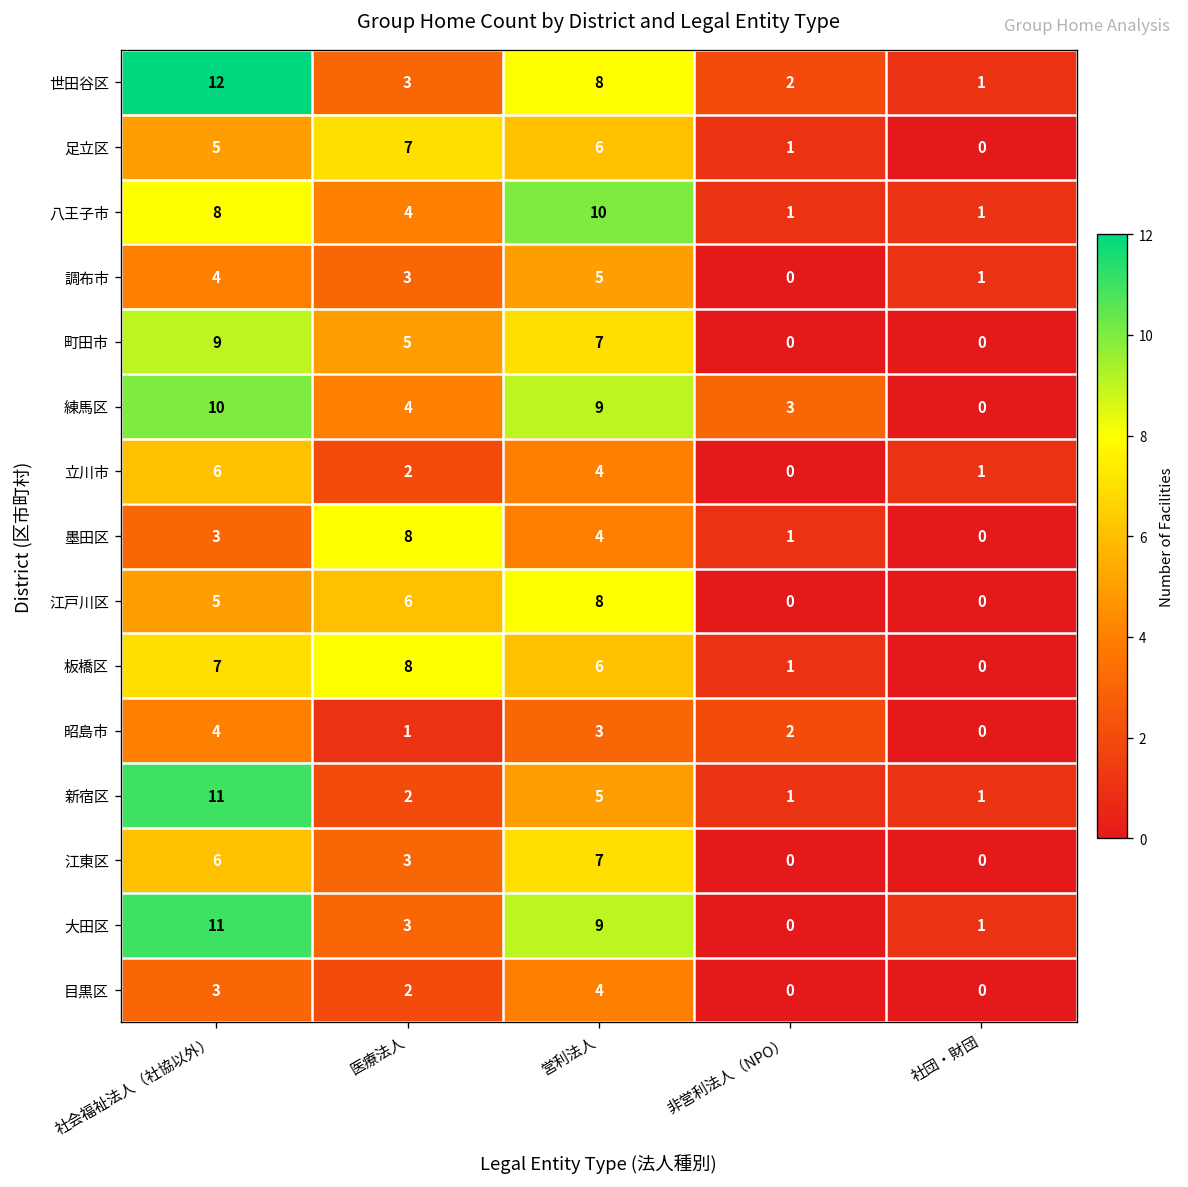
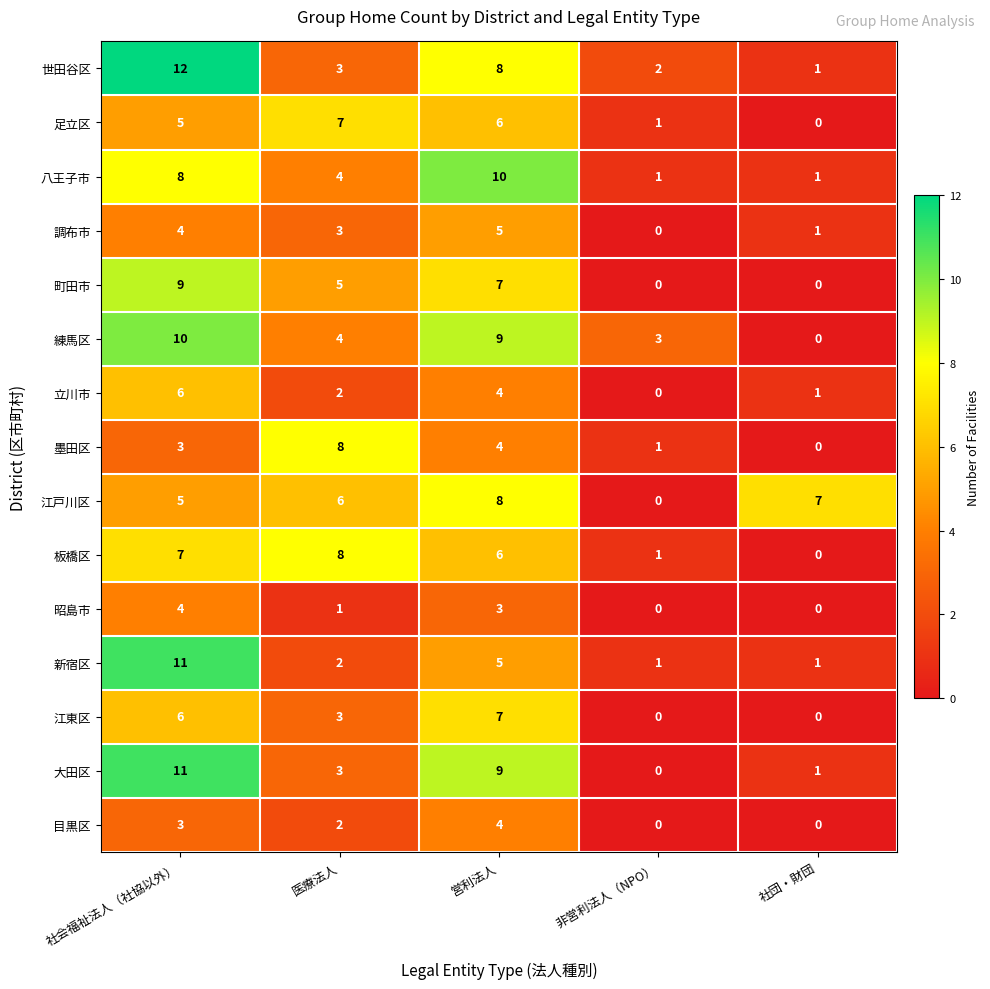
江戸川区, 社団・財団: 0 -> 7
昭島市, 非営利法人（NPO）: 2 -> 0
